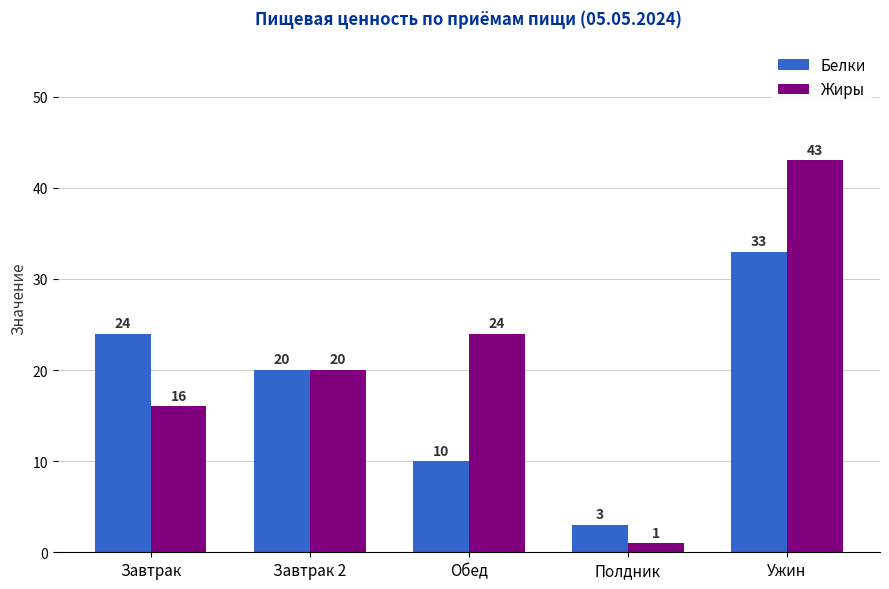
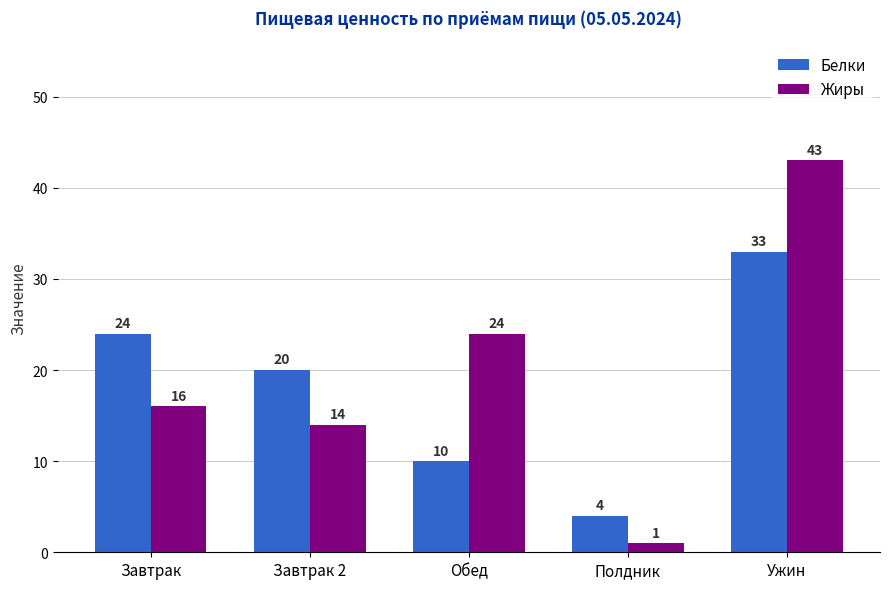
Жиры, Завтрак 2: 20 -> 14
Белки, Полдник: 3 -> 4
